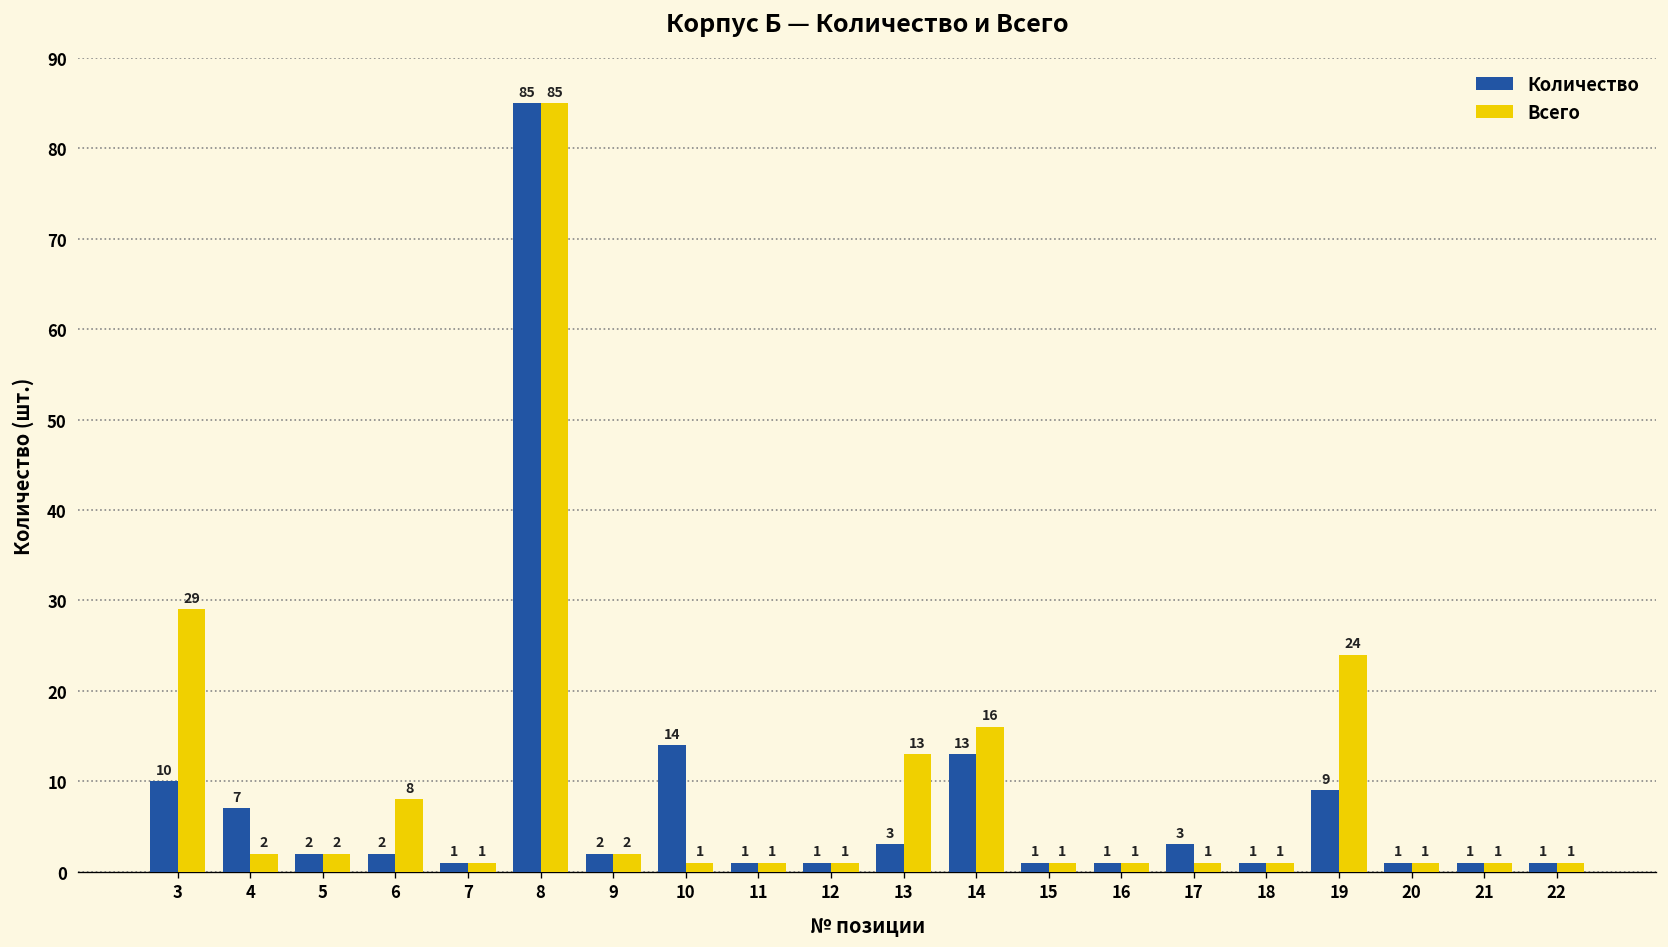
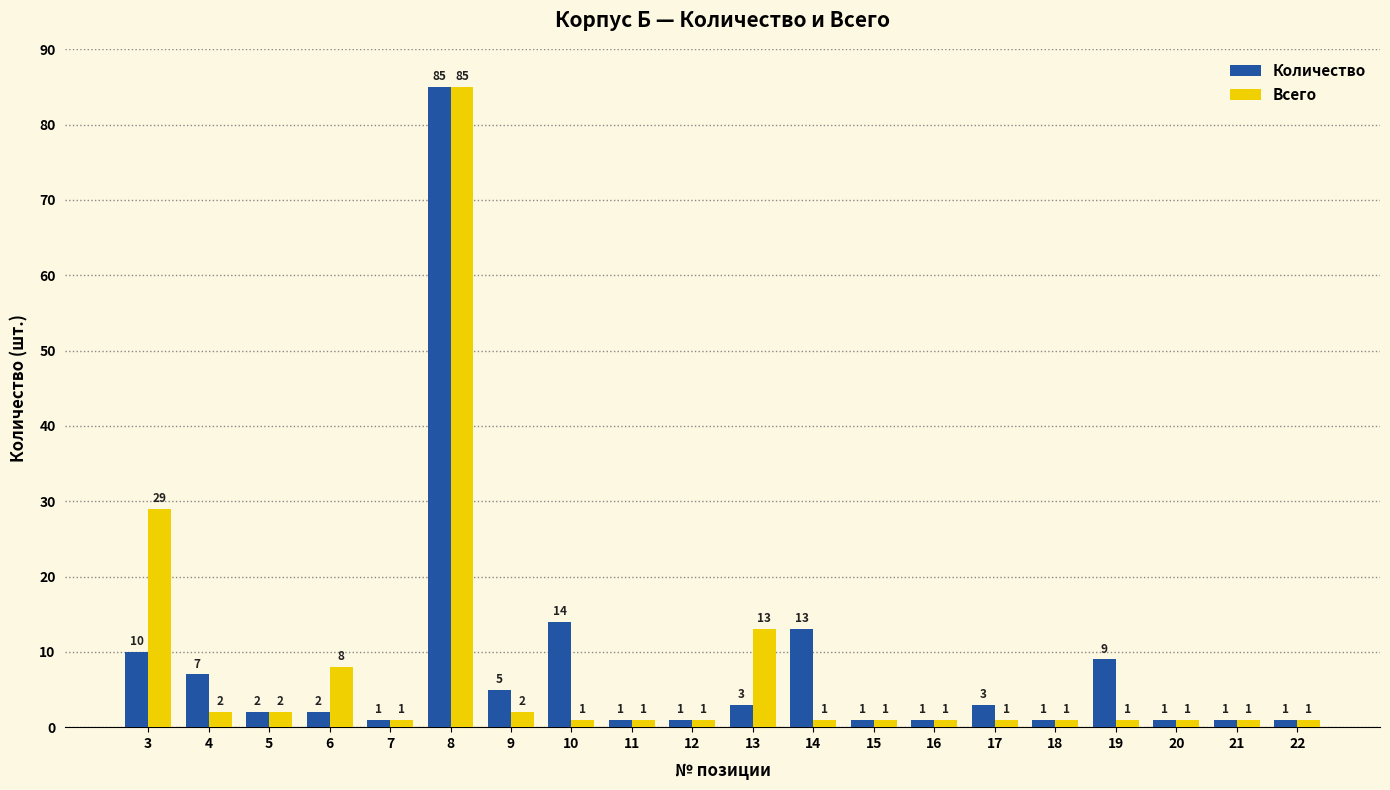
Количество, 9: 2 -> 5
Всего, 14: 16 -> 1
Всего, 19: 24 -> 1
